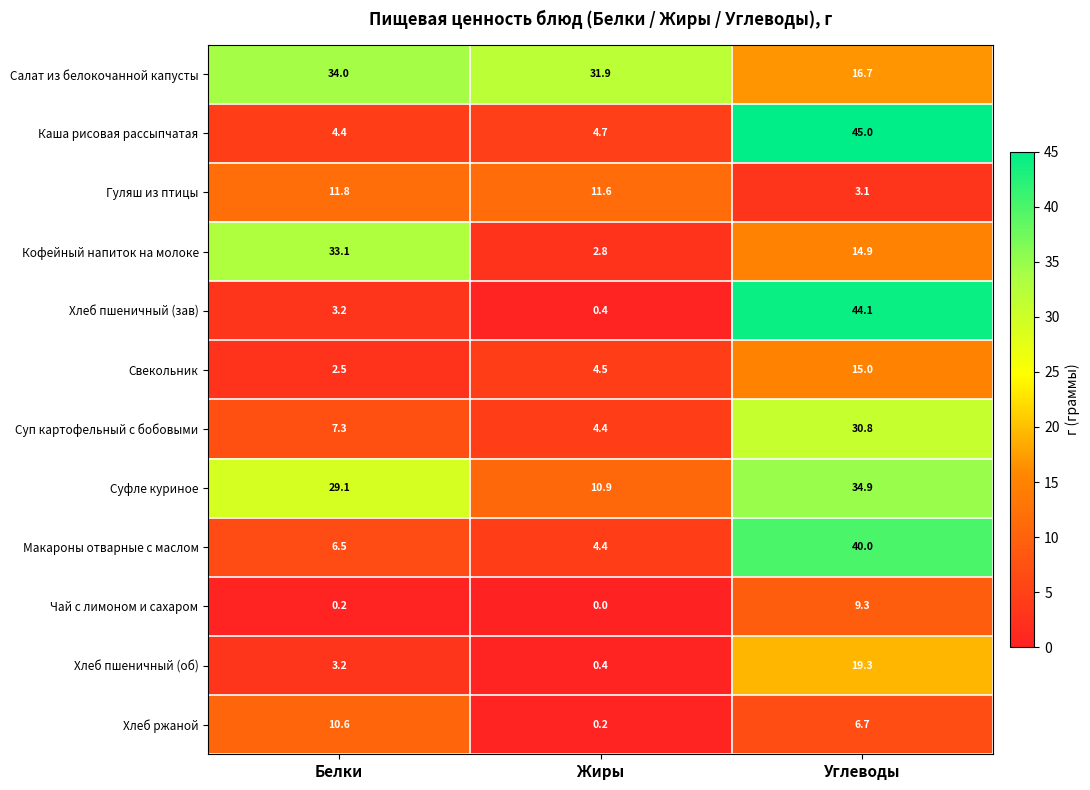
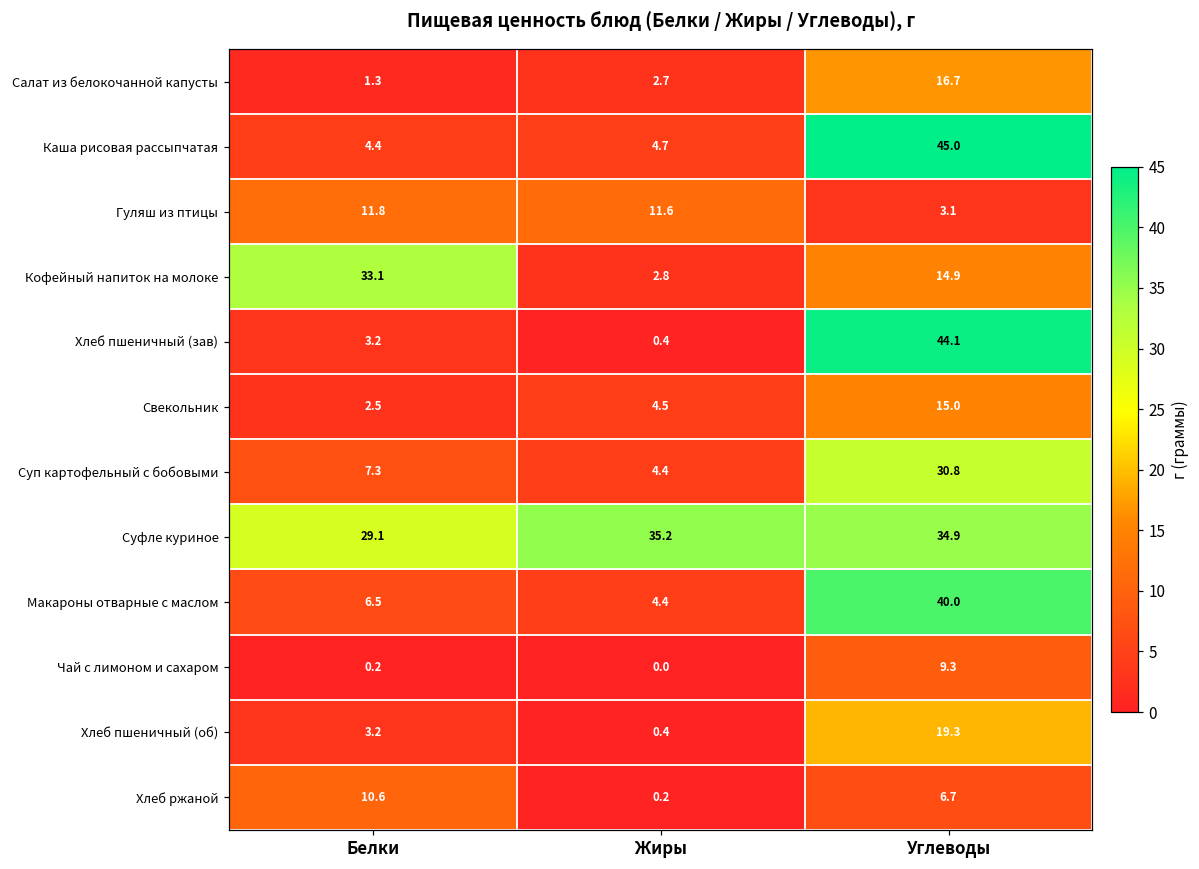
Салат из белокочанной капусты, Белки: 34.0 -> 1.3
Салат из белокочанной капусты, Жиры: 31.9 -> 2.7
Суфле куриное, Жиры: 10.9 -> 35.2
